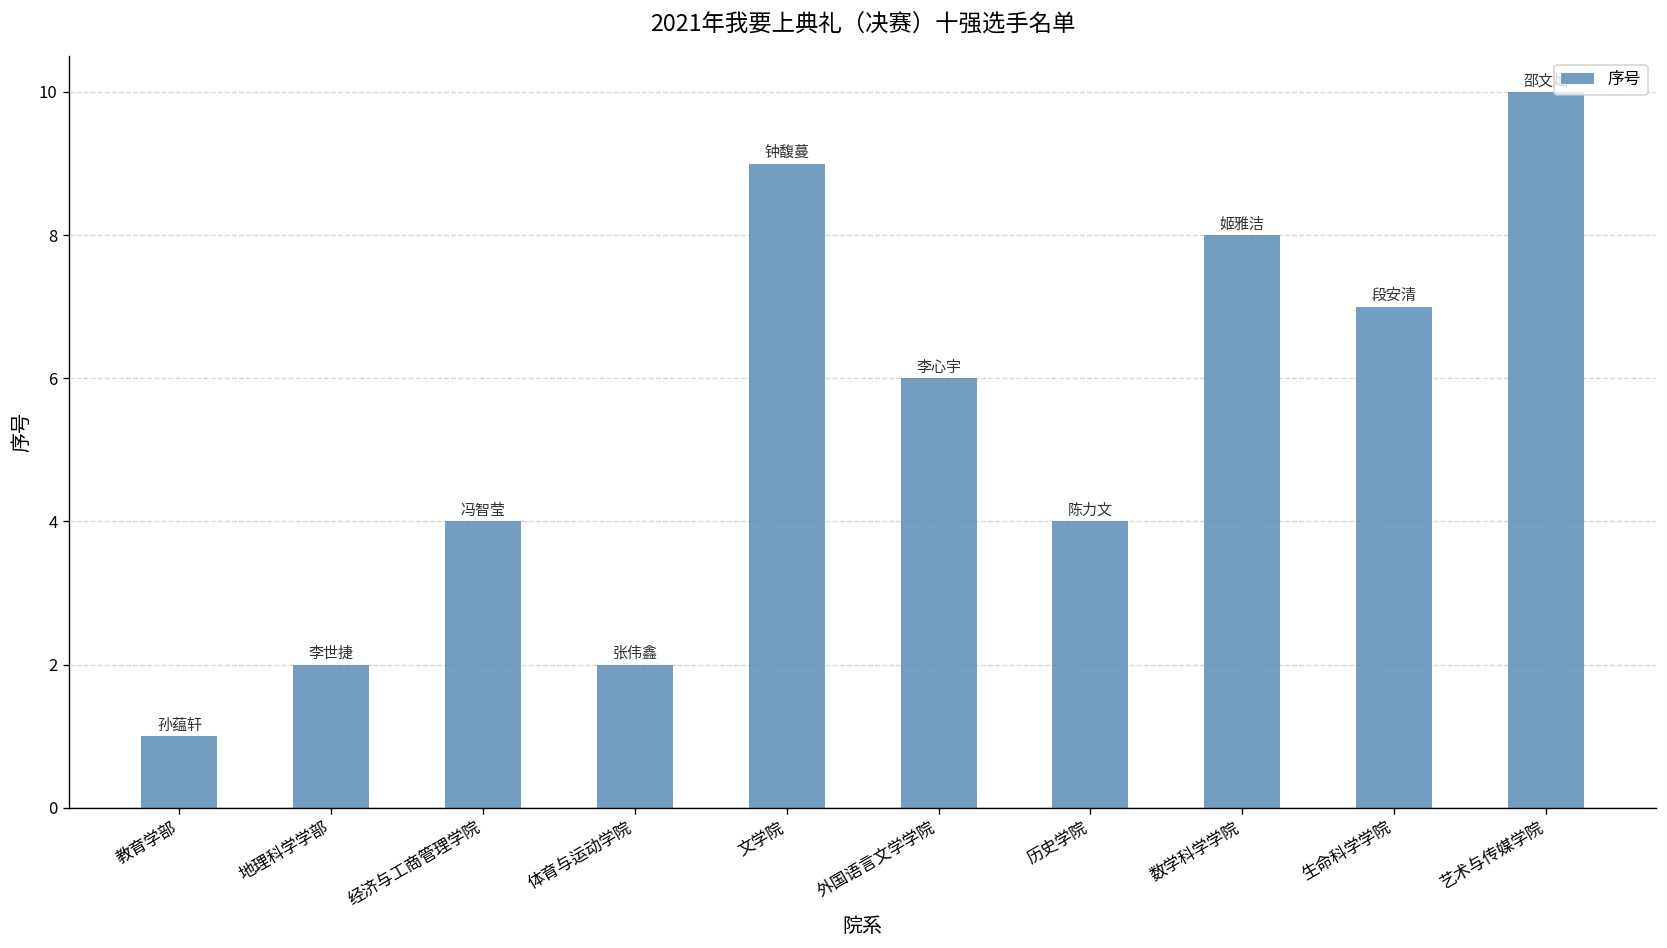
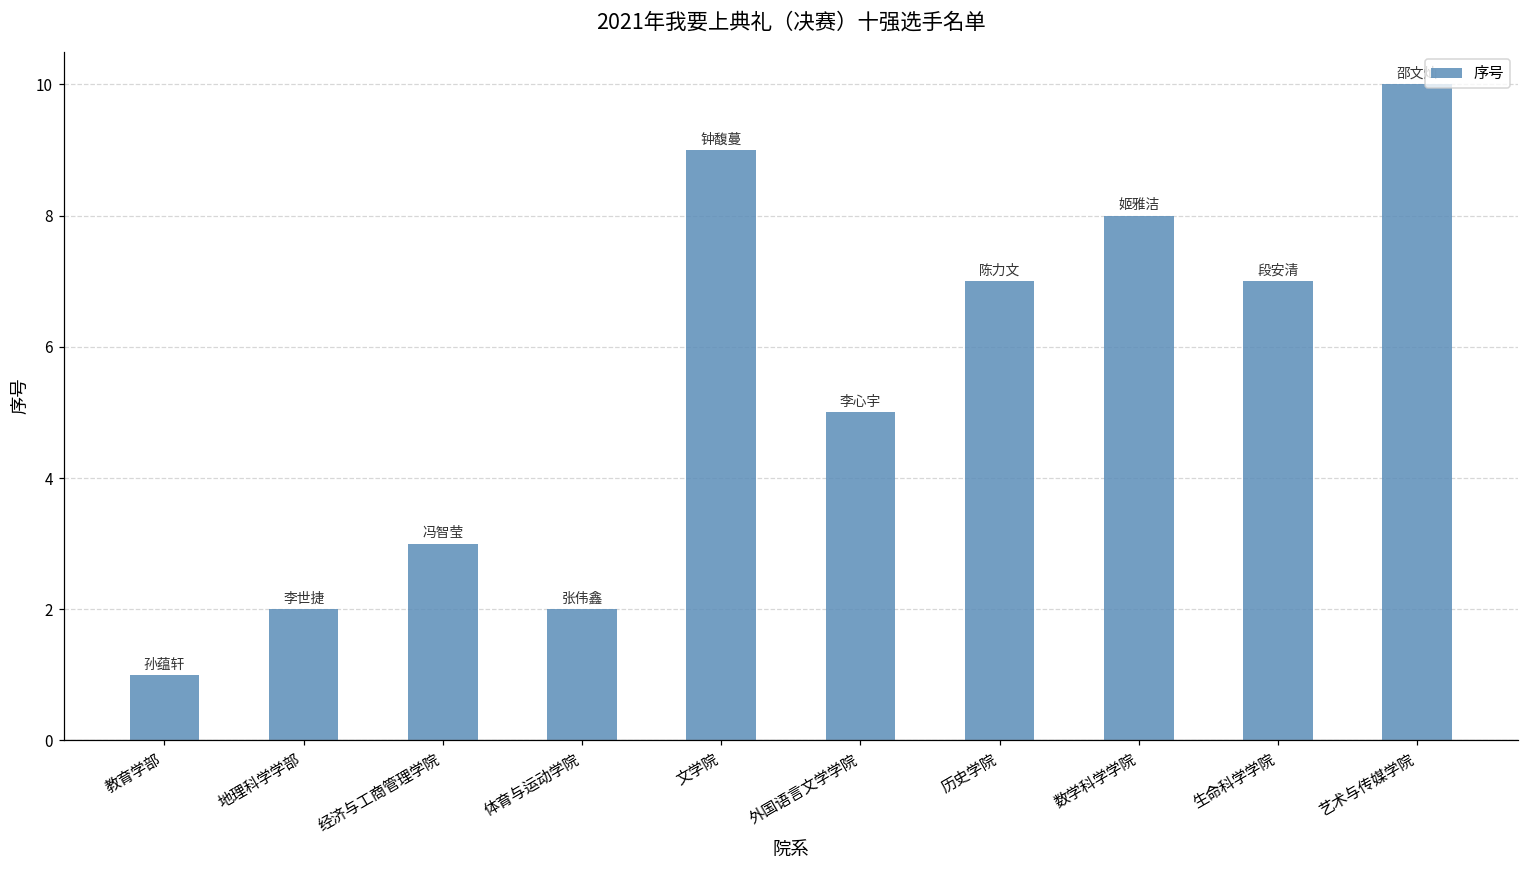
经济与工商管理学院: 4 -> 3
外国语言文学学院: 6 -> 5
历史学院: 4 -> 7
